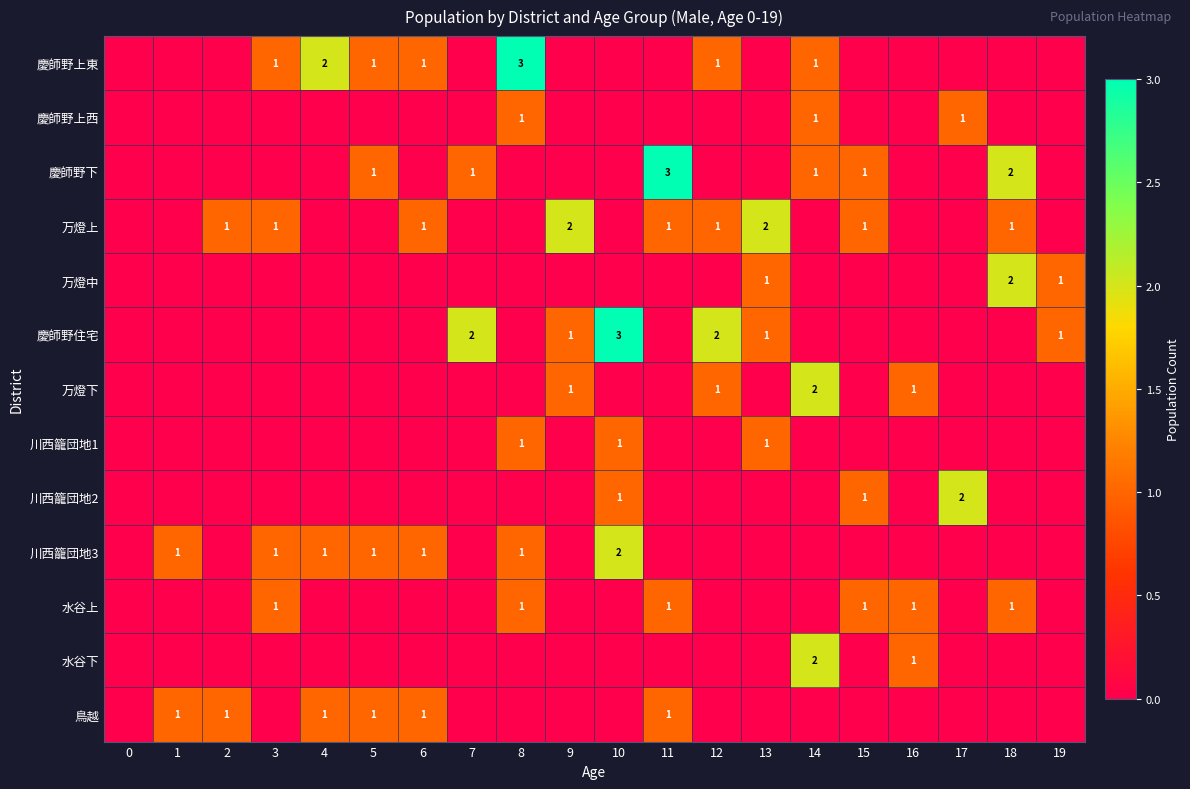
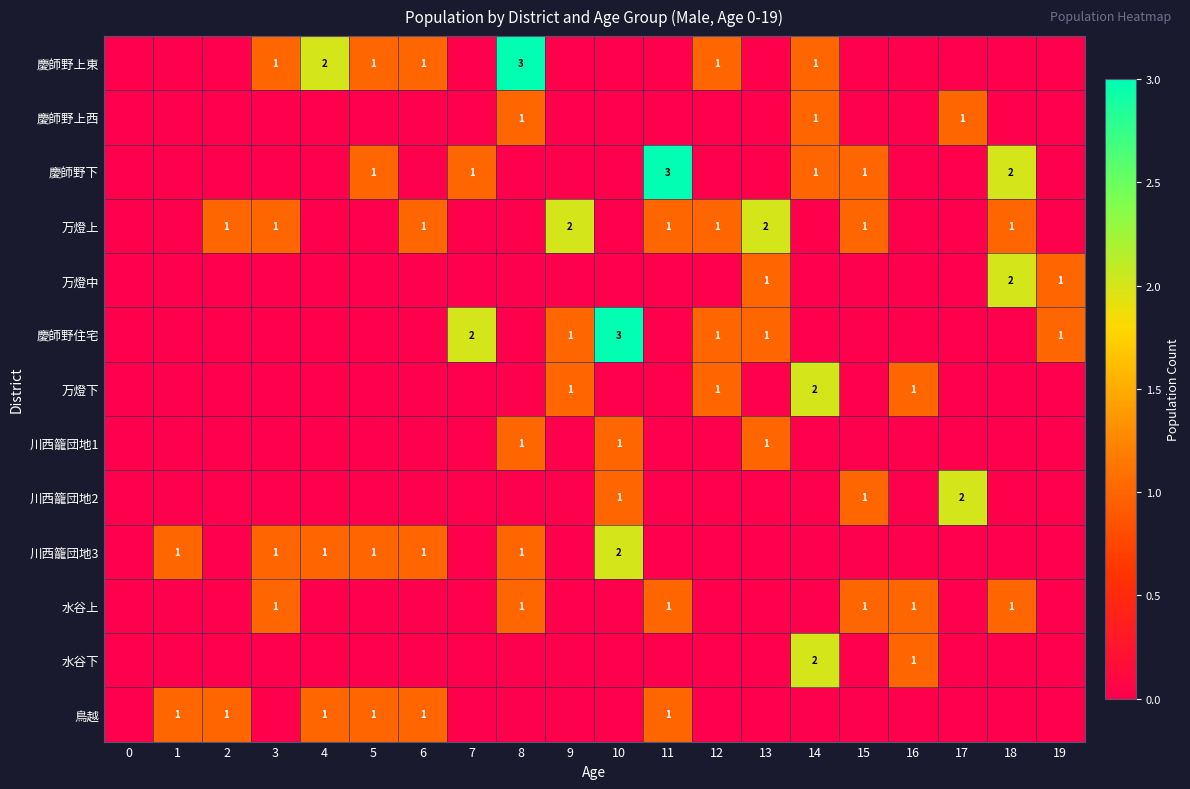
慶師野住宅, 12: 2 -> 1
